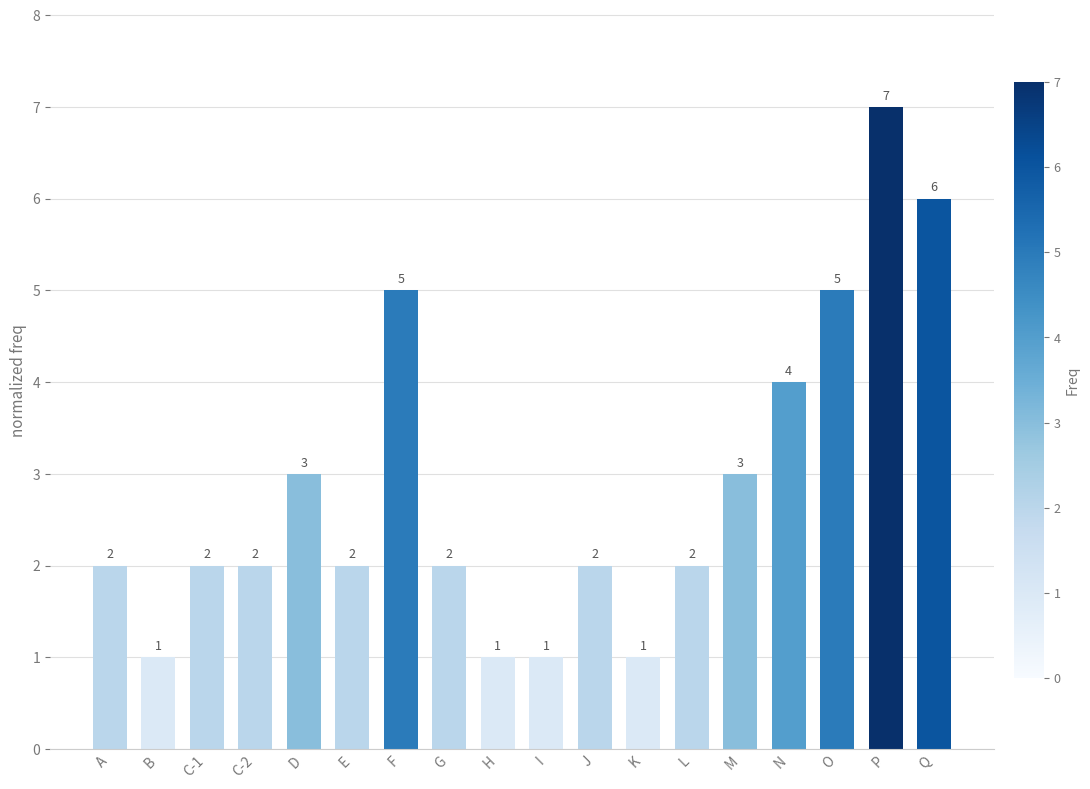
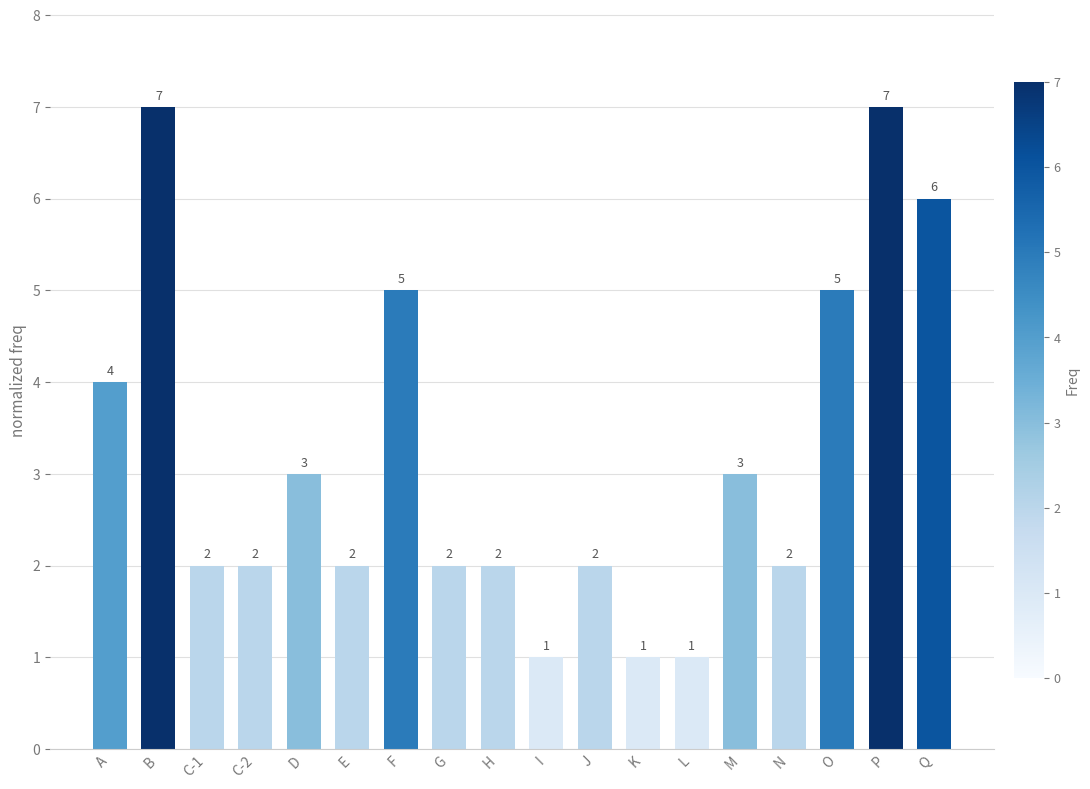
A: 2 -> 4
B: 1 -> 7
H: 1 -> 2
L: 2 -> 1
N: 4 -> 2
